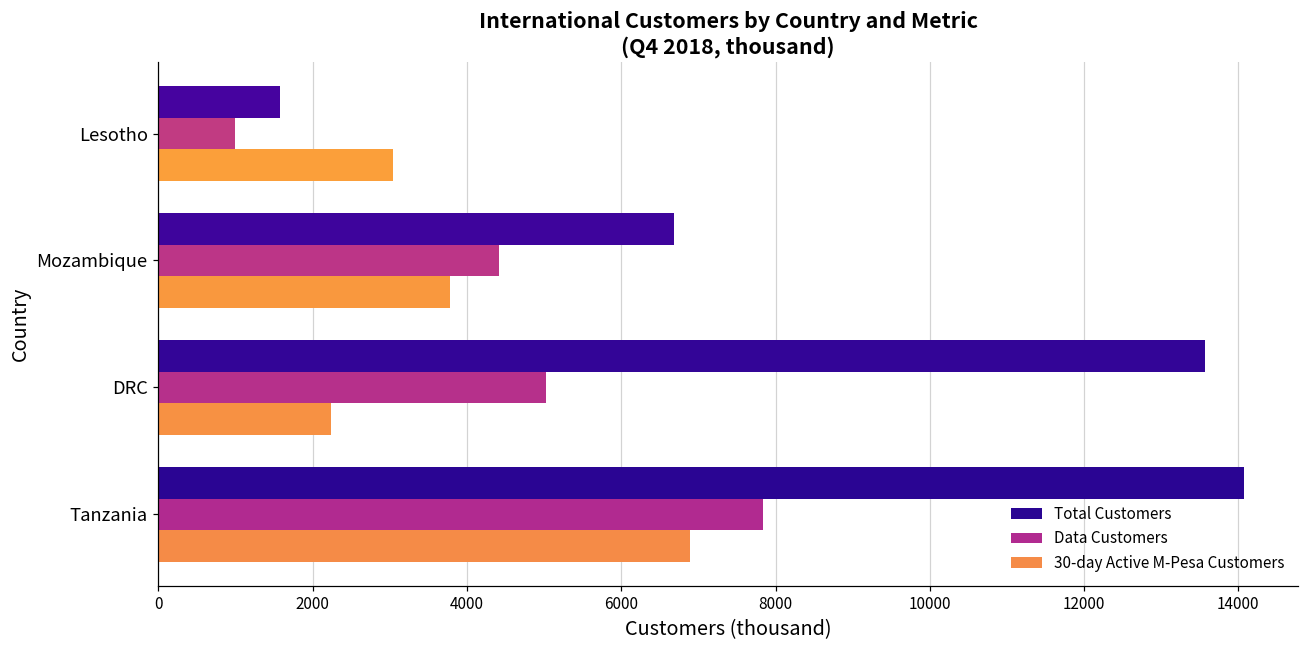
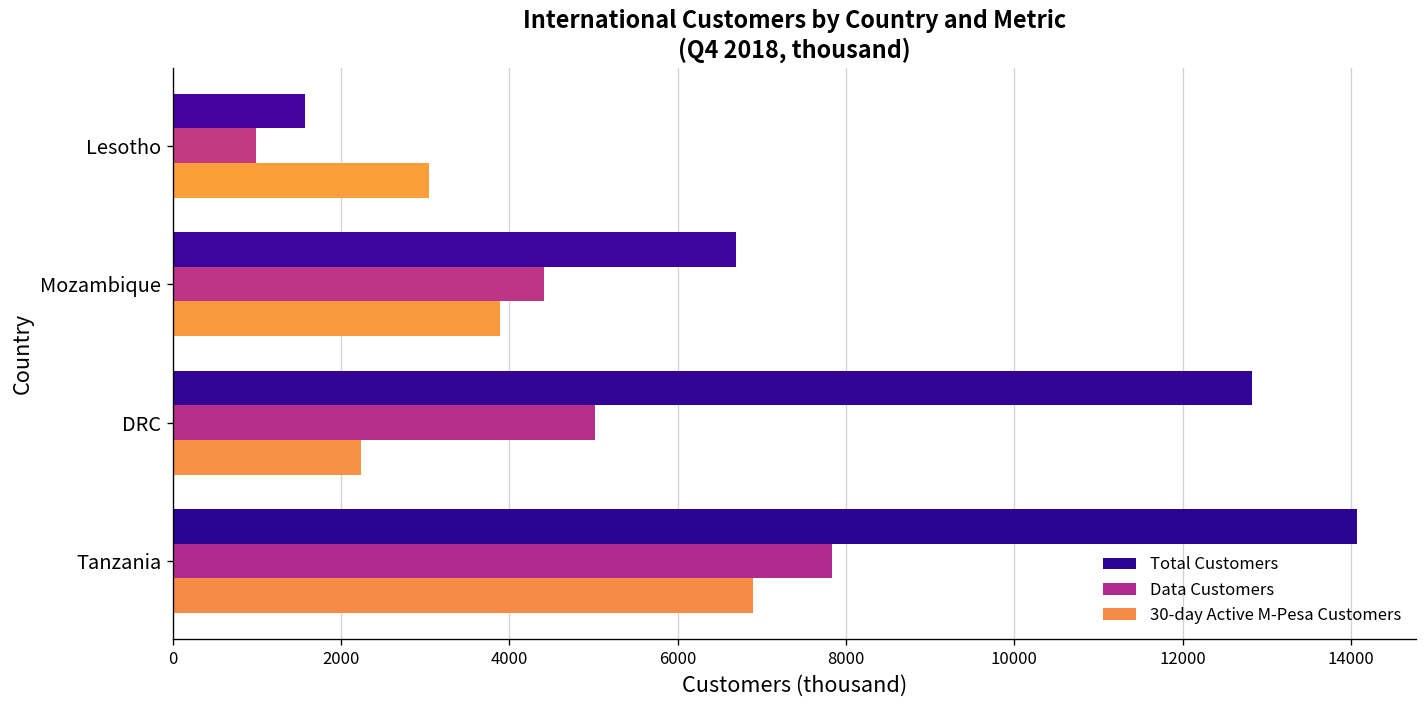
30-day Active M-Pesa Customers, Mozambique: 3800 -> 3900
Total Customers, DRC: 13600 -> 12800
